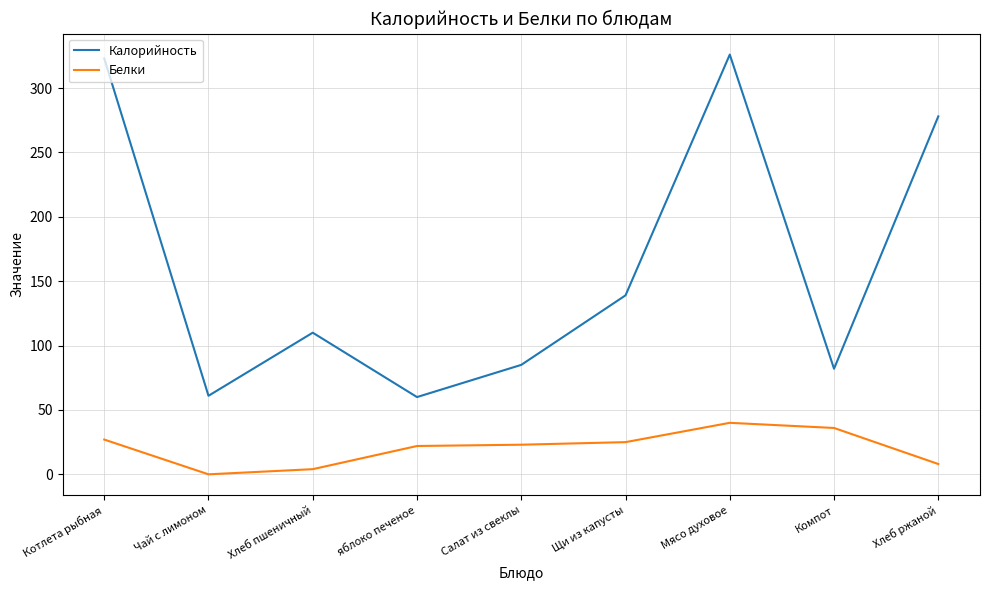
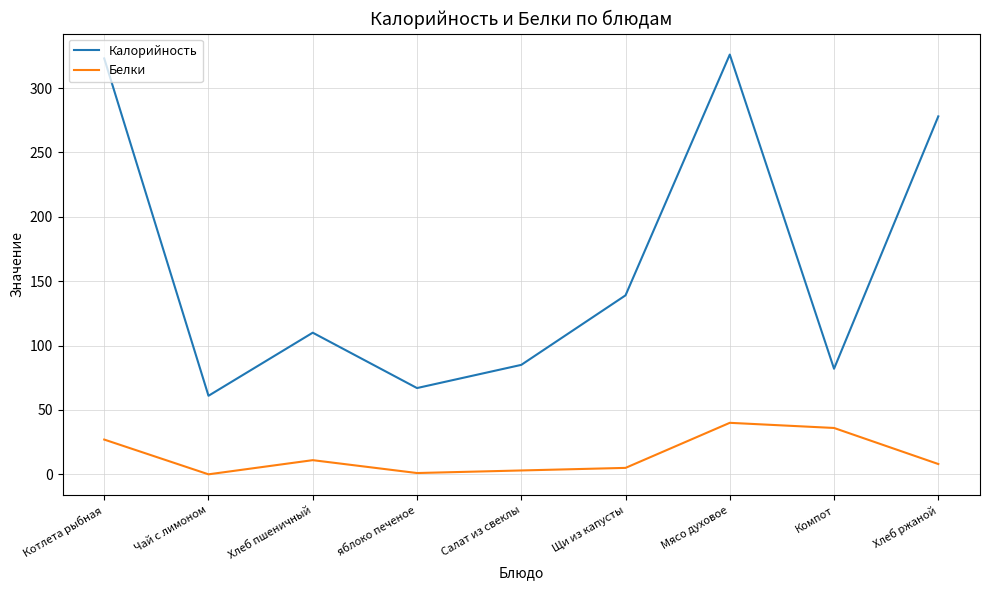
Белки, Хлеб пшеничный: 4 -> 11
Калорийность, яблоко печеное: 60 -> 67
Белки, яблоко печеное: 22 -> 1
Белки, Салат из свеклы: 23 -> 3
Белки, Щи из капусты: 25 -> 5
